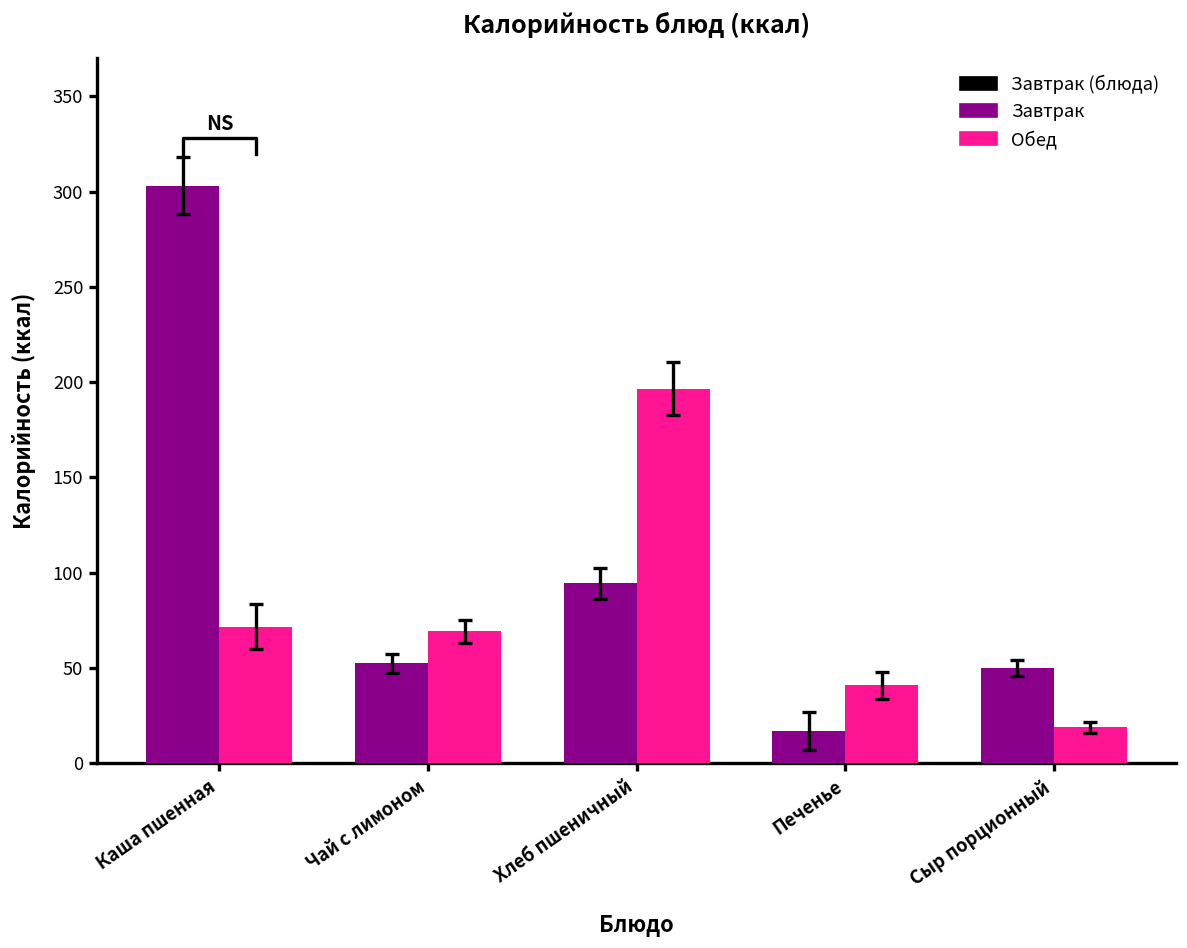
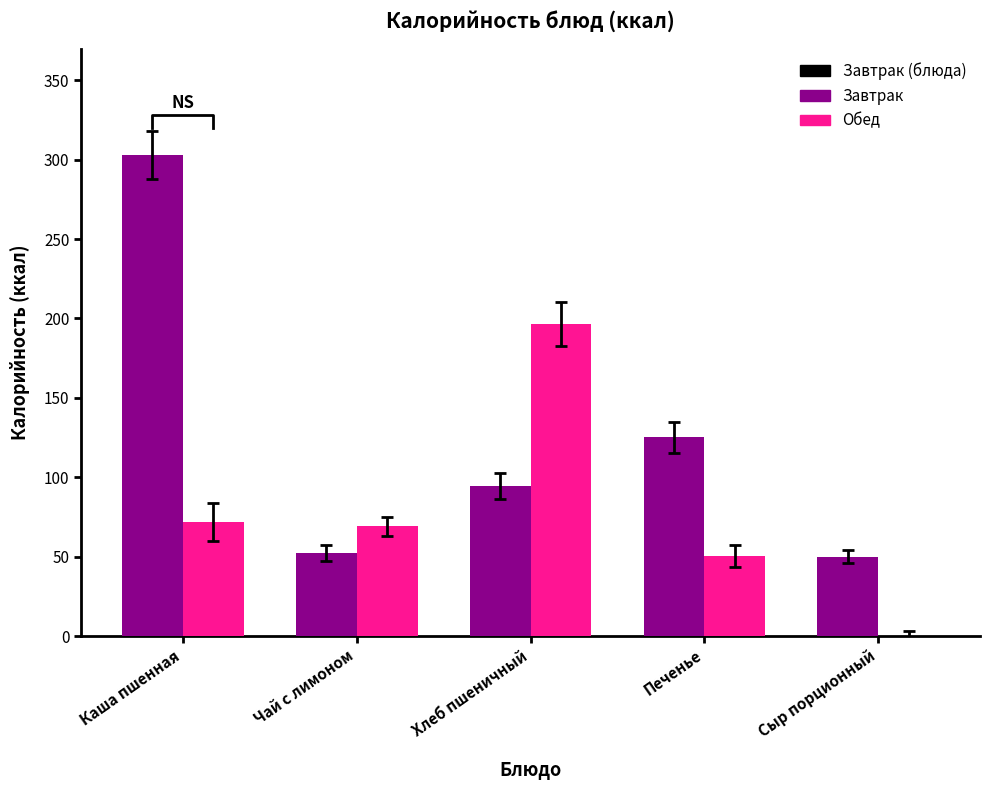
Завтрак, Печенье: 17 -> 125
Обед, Печенье: 41 -> 50
Обед, Сыр порционный: 19 -> 0
